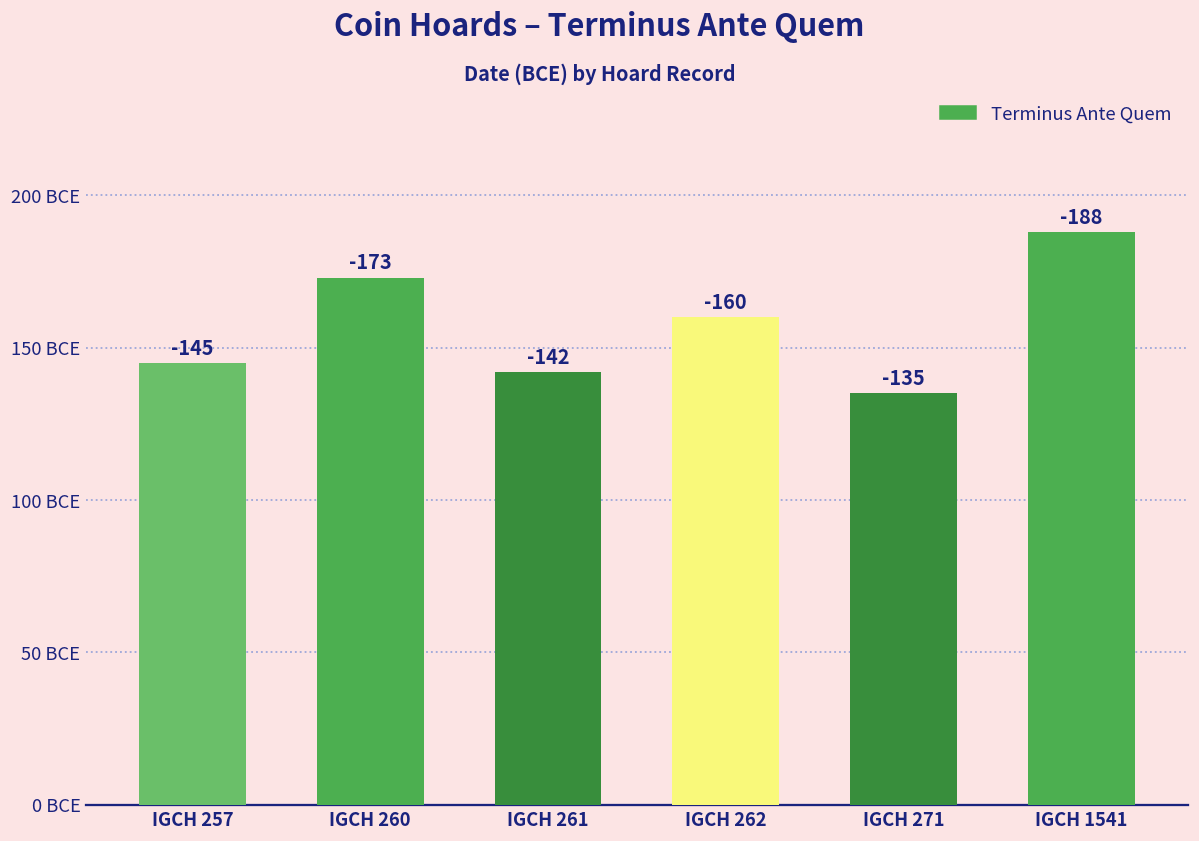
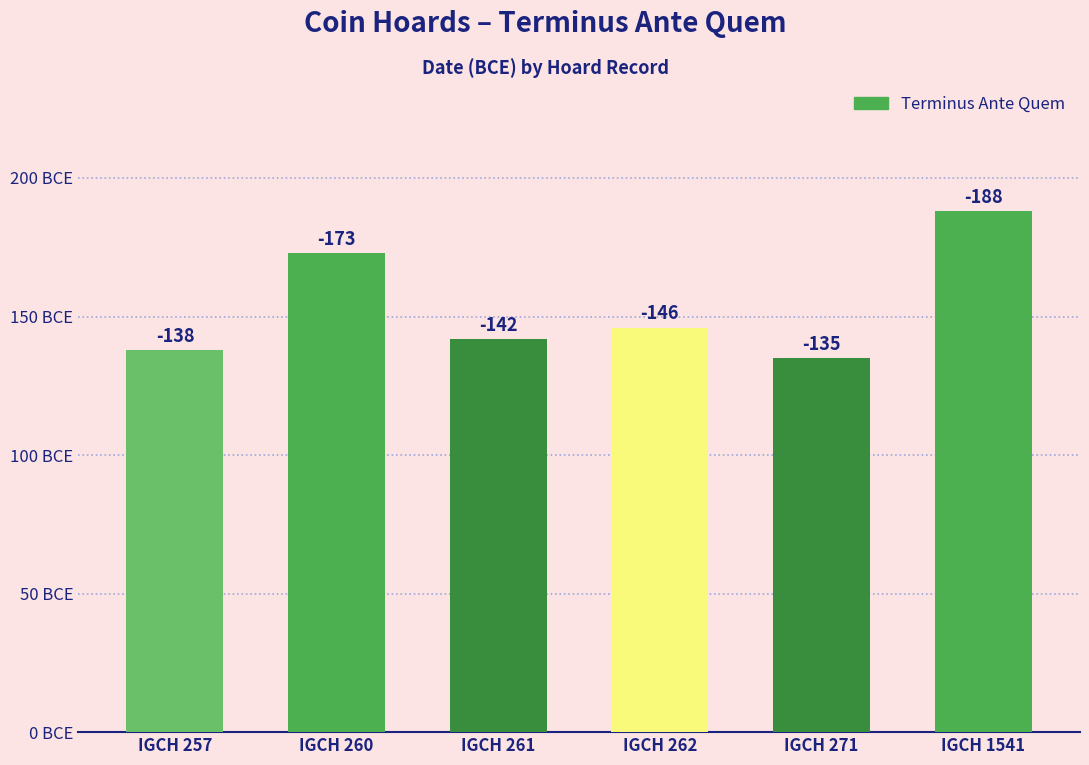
IGCH 257: -145 -> -138
IGCH 262: -160 -> -146
